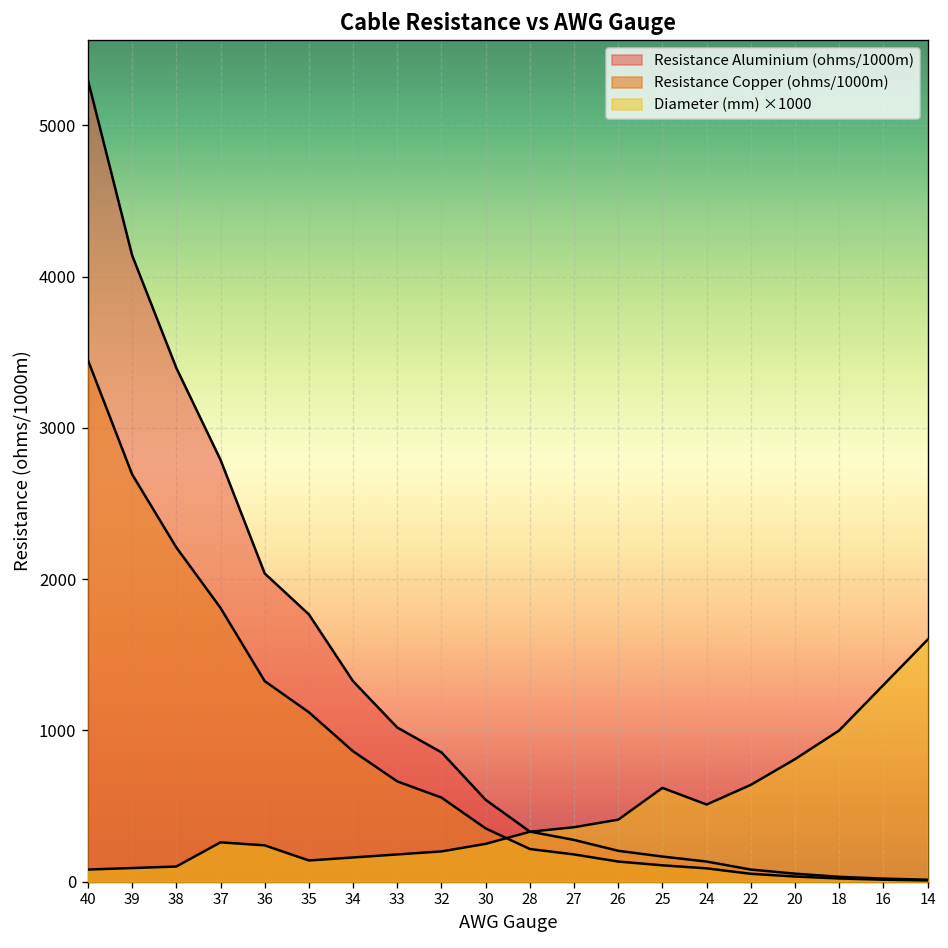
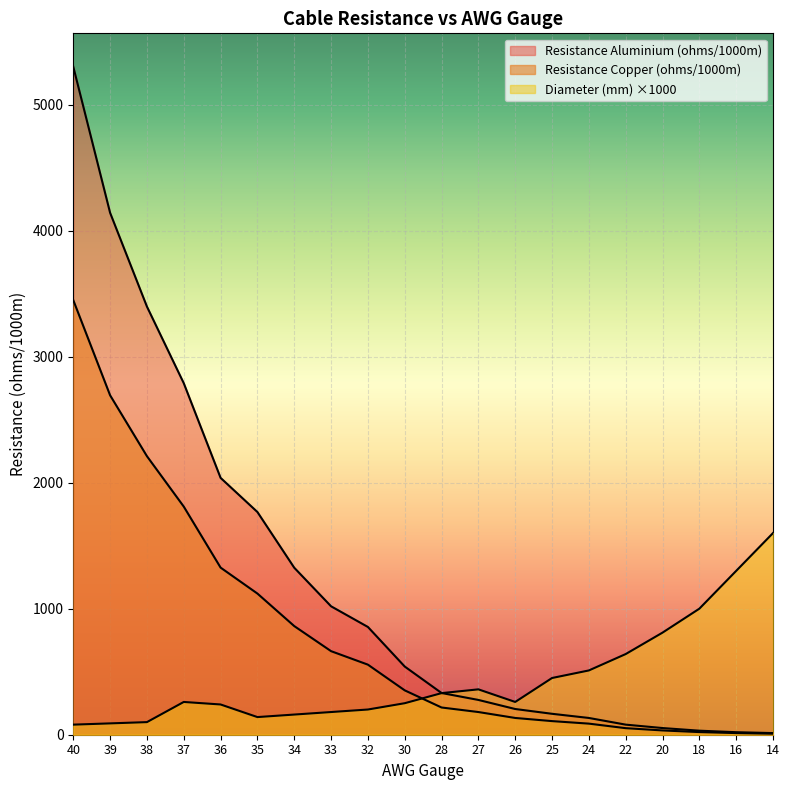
Diameter (mm) ×1000, 26: 410 -> 260
Diameter (mm) ×1000, 25: 620 -> 450
